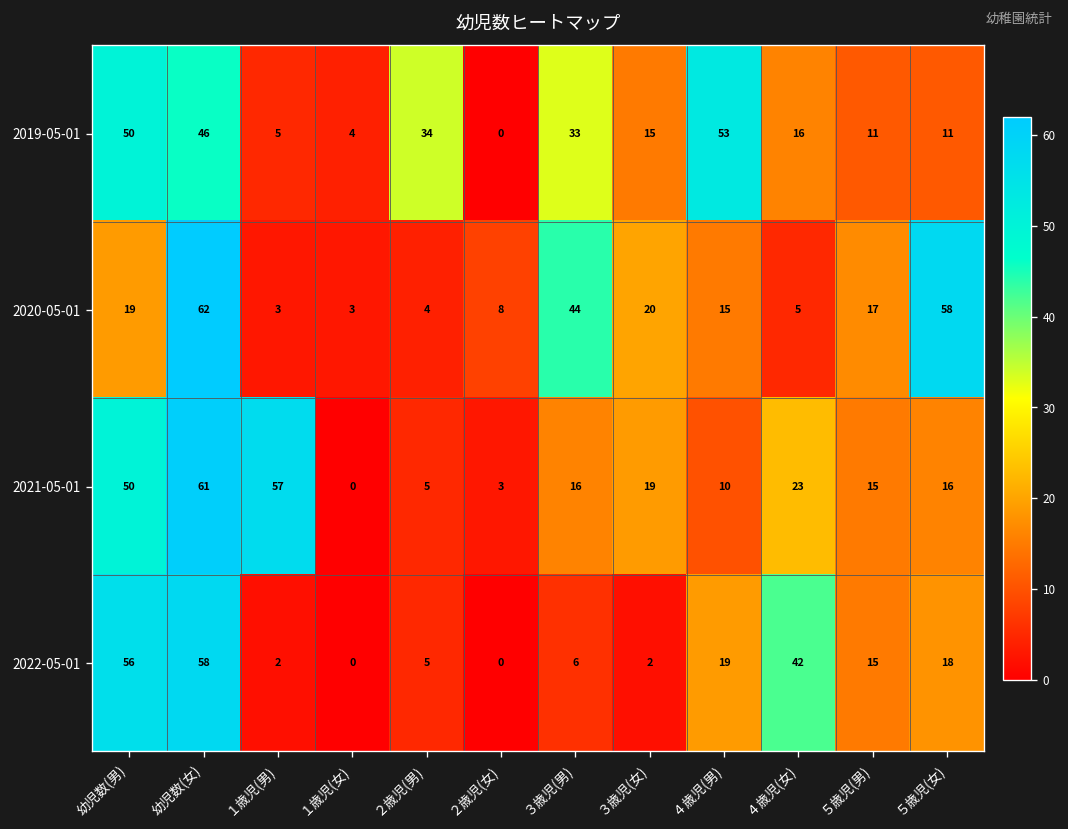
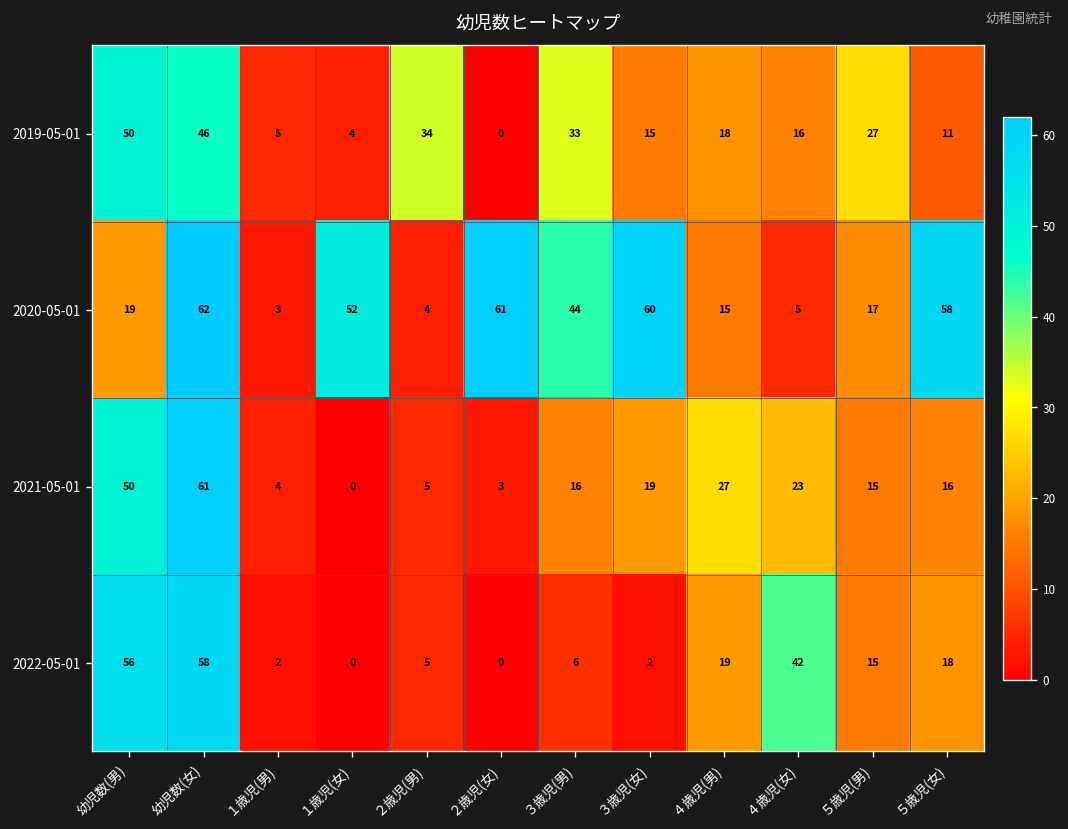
2019-05-01, ４歳児(男): 53 -> 18
2019-05-01, ５歳児(男): 11 -> 27
2020-05-01, １歳児(女): 3 -> 52
2020-05-01, ２歳児(女): 8 -> 61
2020-05-01, ３歳児(女): 20 -> 60
2021-05-01, １歳児(男): 57 -> 4
2021-05-01, ４歳児(男): 10 -> 27
